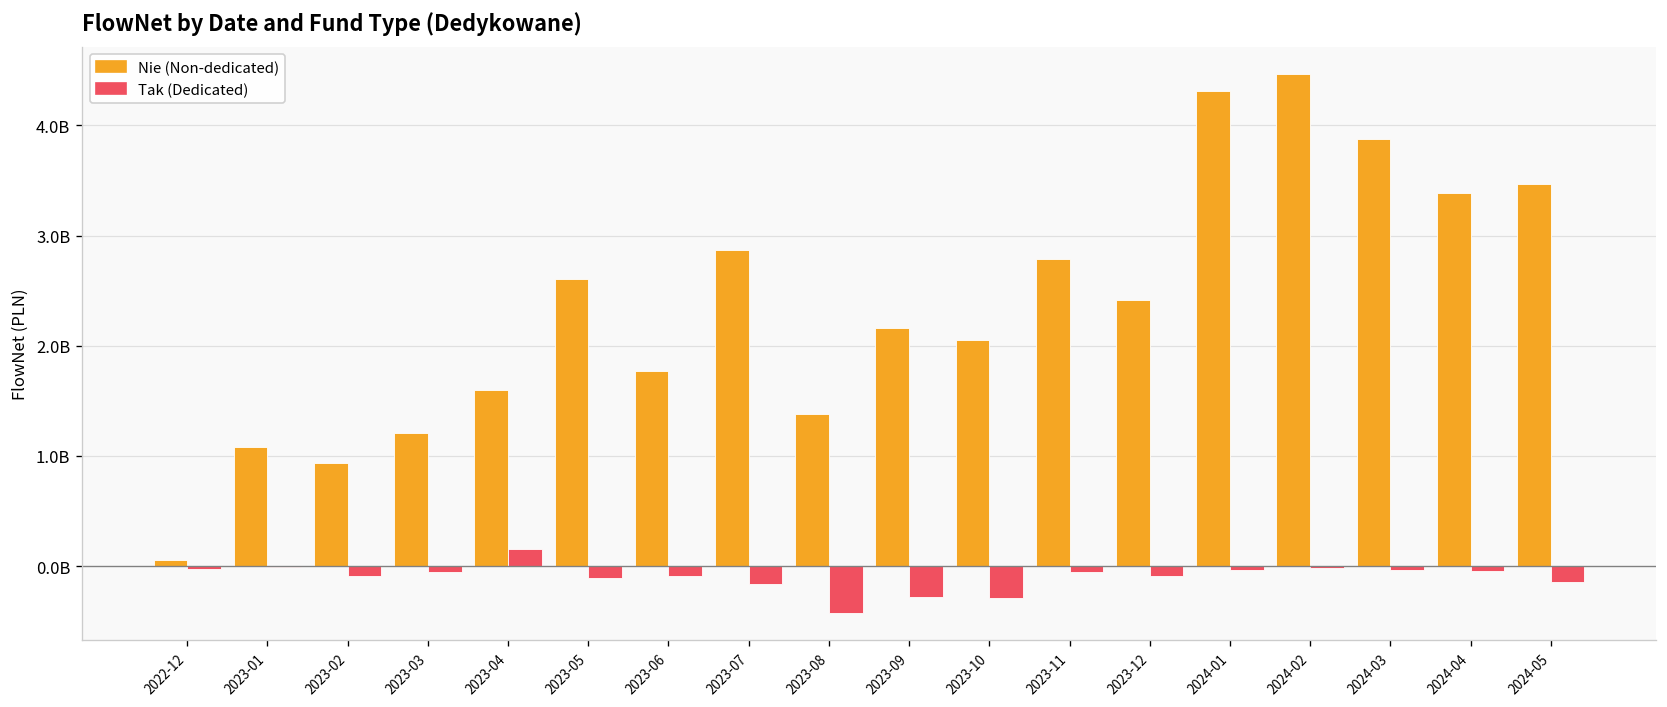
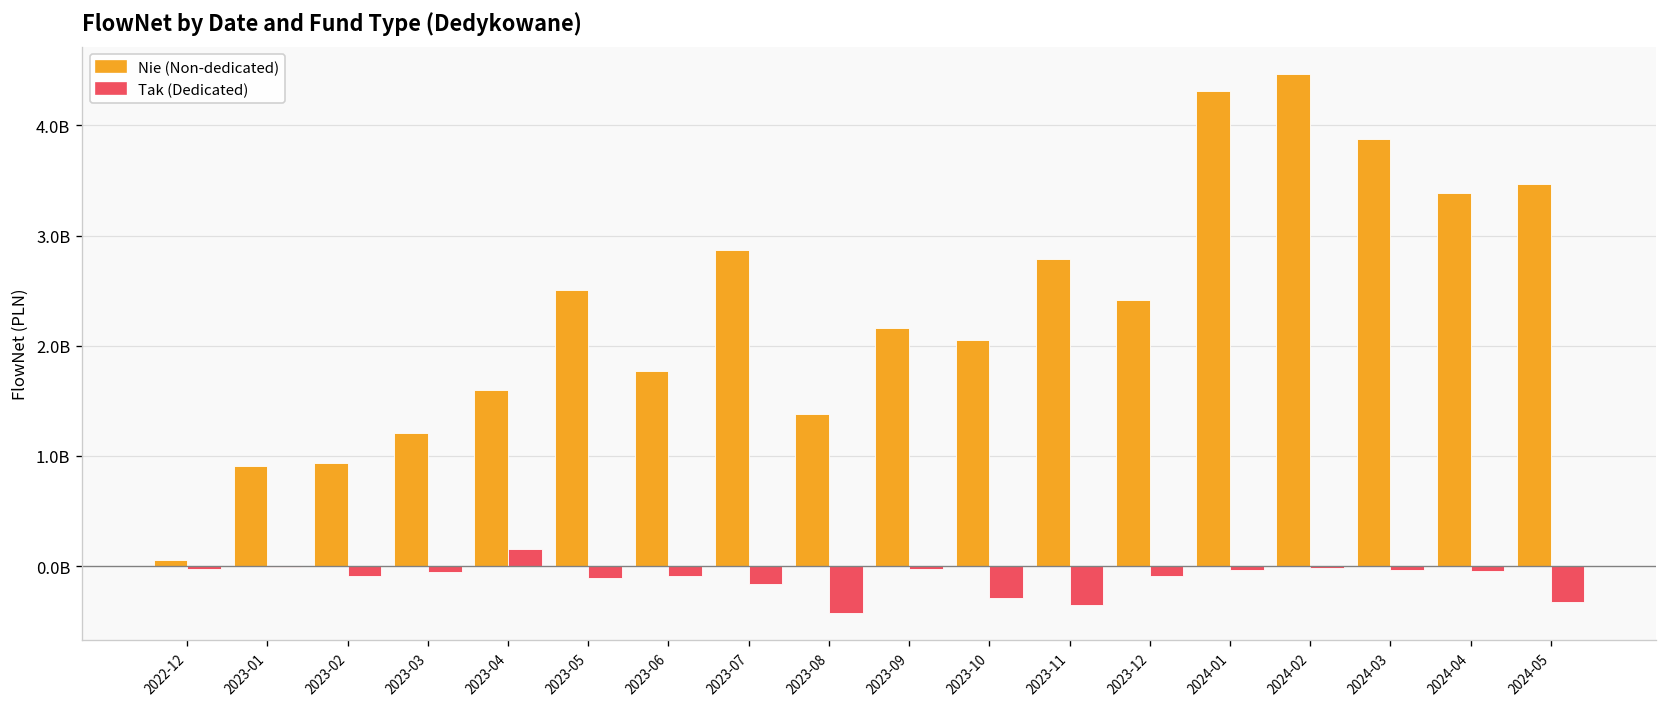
Nie (Non-dedicated), 2023-01: 1100000000 -> 900000000
Nie (Non-dedicated), 2023-05: 2600000000 -> 2500000000
Tak (Dedicated), 2023-09: -300000000 -> 0
Tak (Dedicated), 2023-11: -100000000 -> -400000000
Tak (Dedicated), 2024-05: -100000000 -> -300000000
